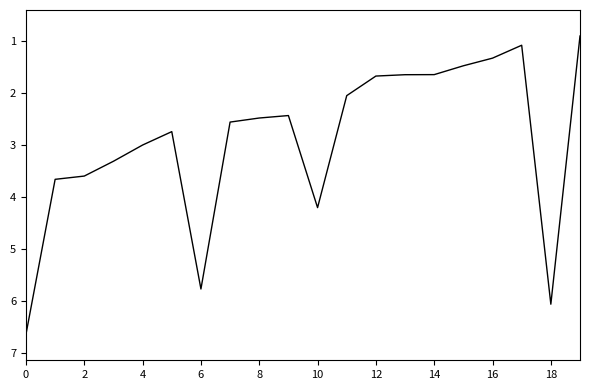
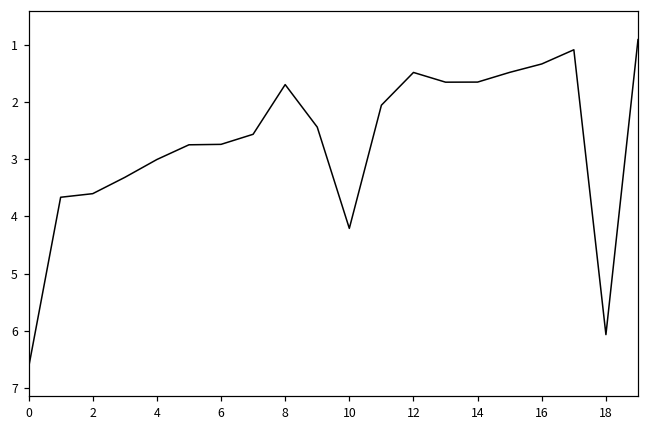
6: 5.8 -> 2.7
8: 2.5 -> 1.7
12: 1.7 -> 1.5
